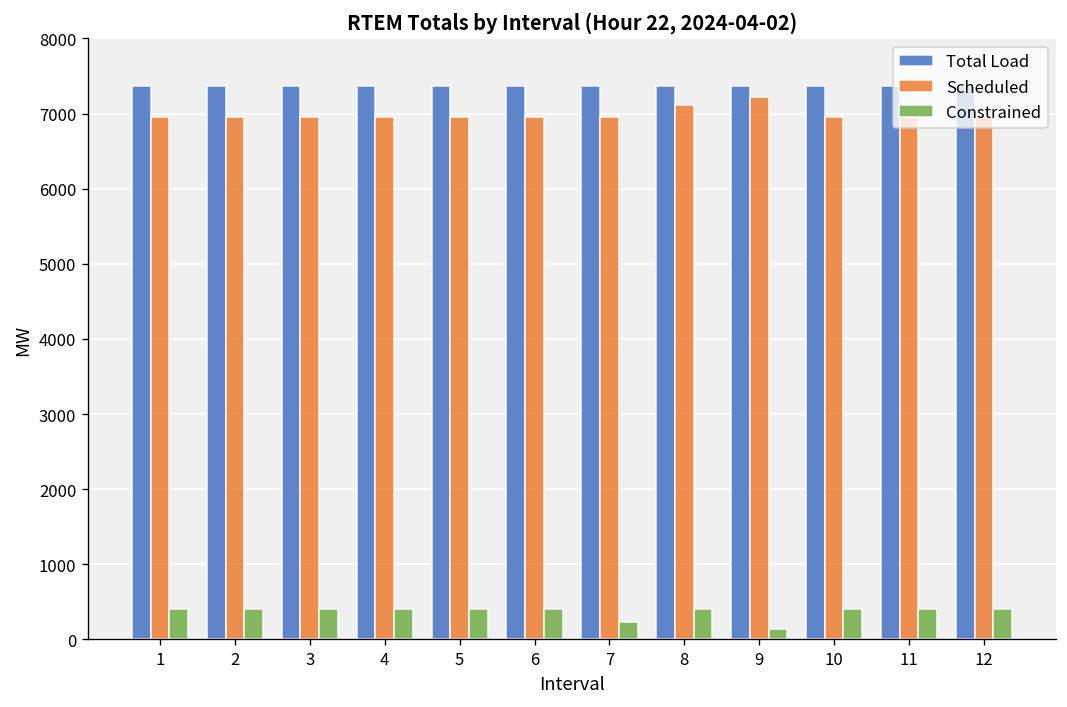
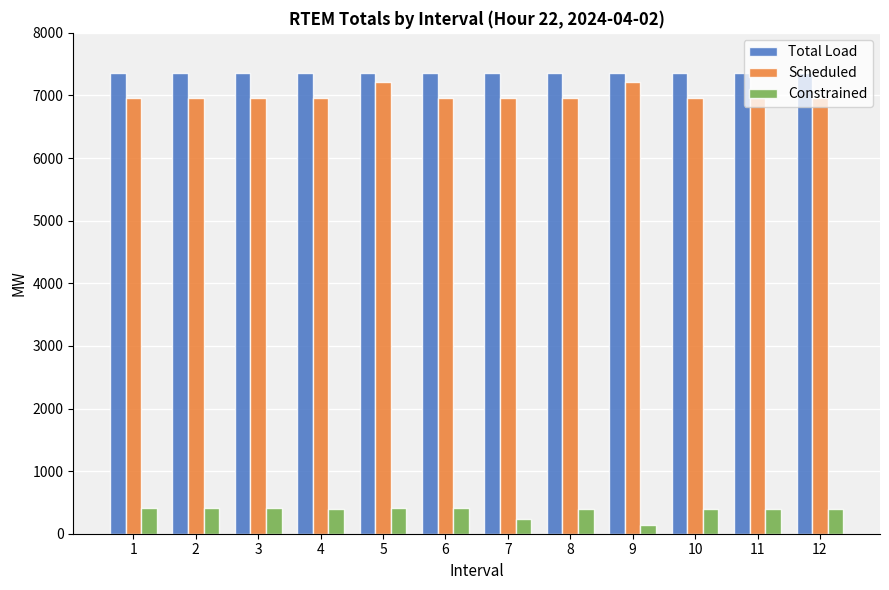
Scheduled, 5: 7000 -> 7200
Scheduled, 8: 7100 -> 7000
